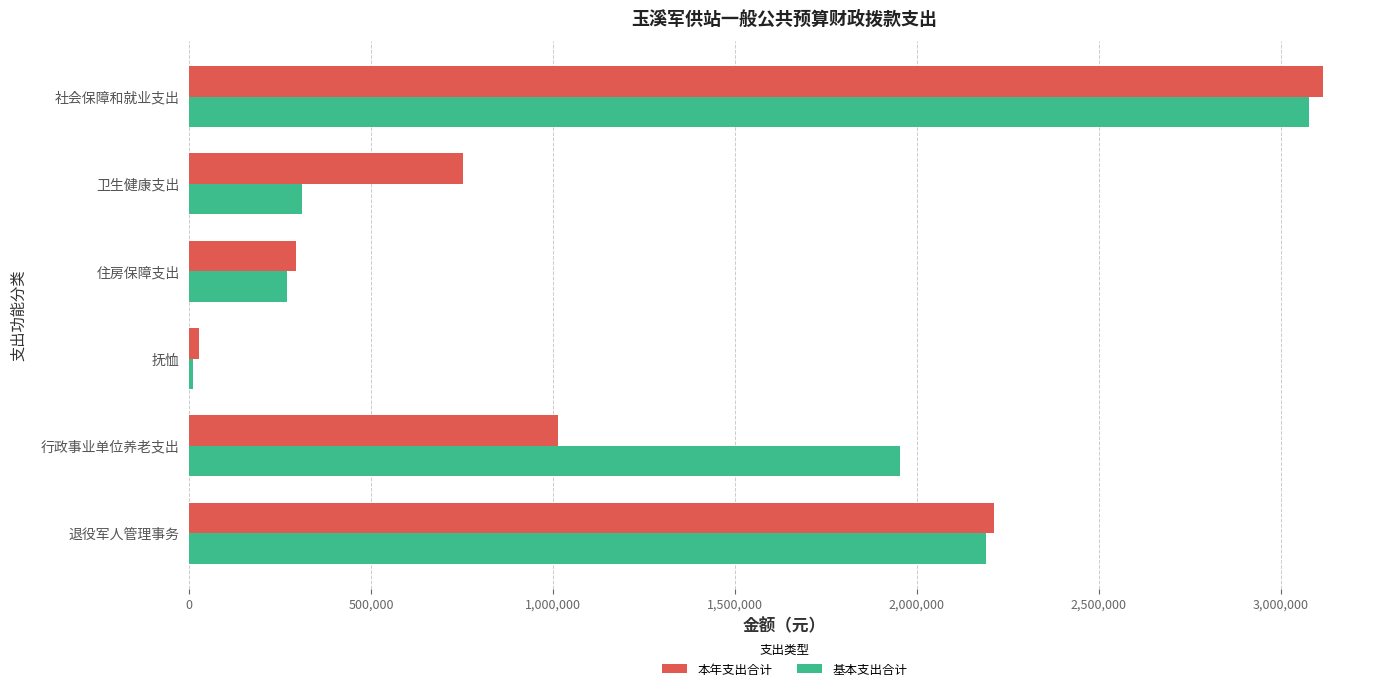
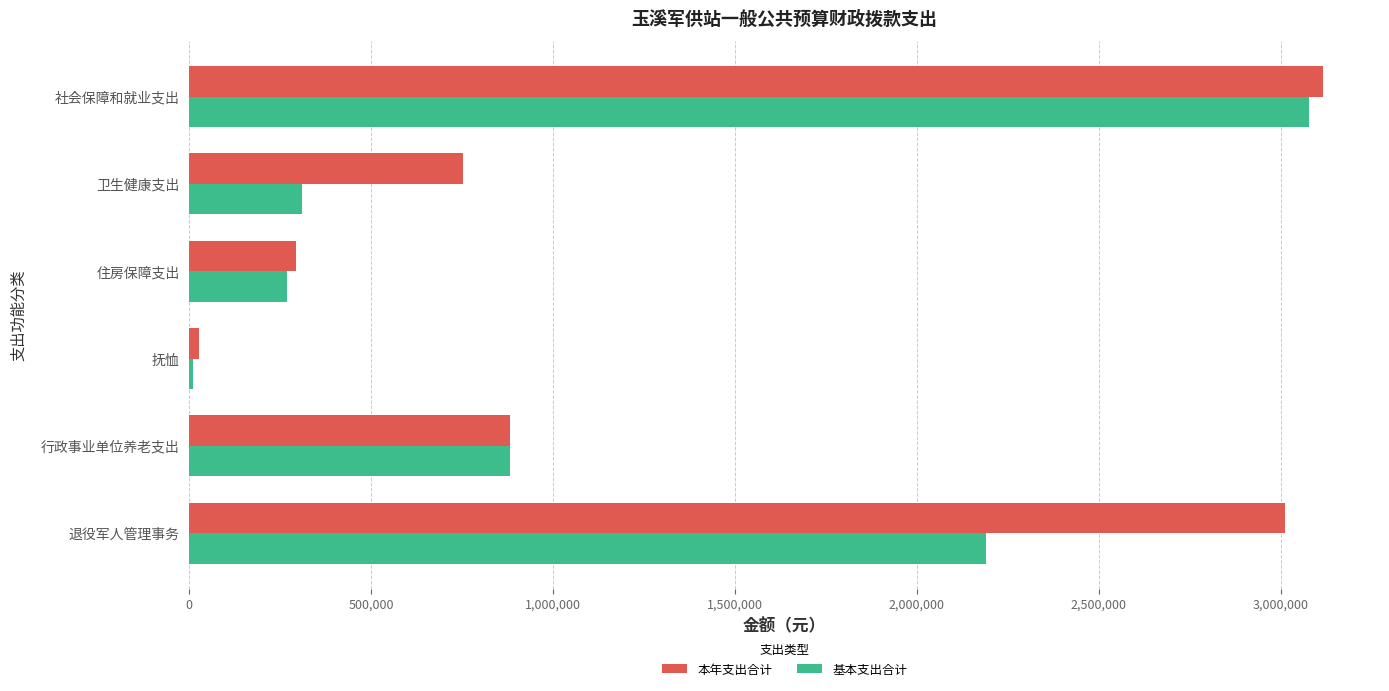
本年支出合计, 行政事业单位养老支出: 1,010,000 -> 880,000
基本支出合计, 行政事业单位养老支出: 1,950,000 -> 880,000
本年支出合计, 退役军人管理事务: 2,210,000 -> 3,010,000
